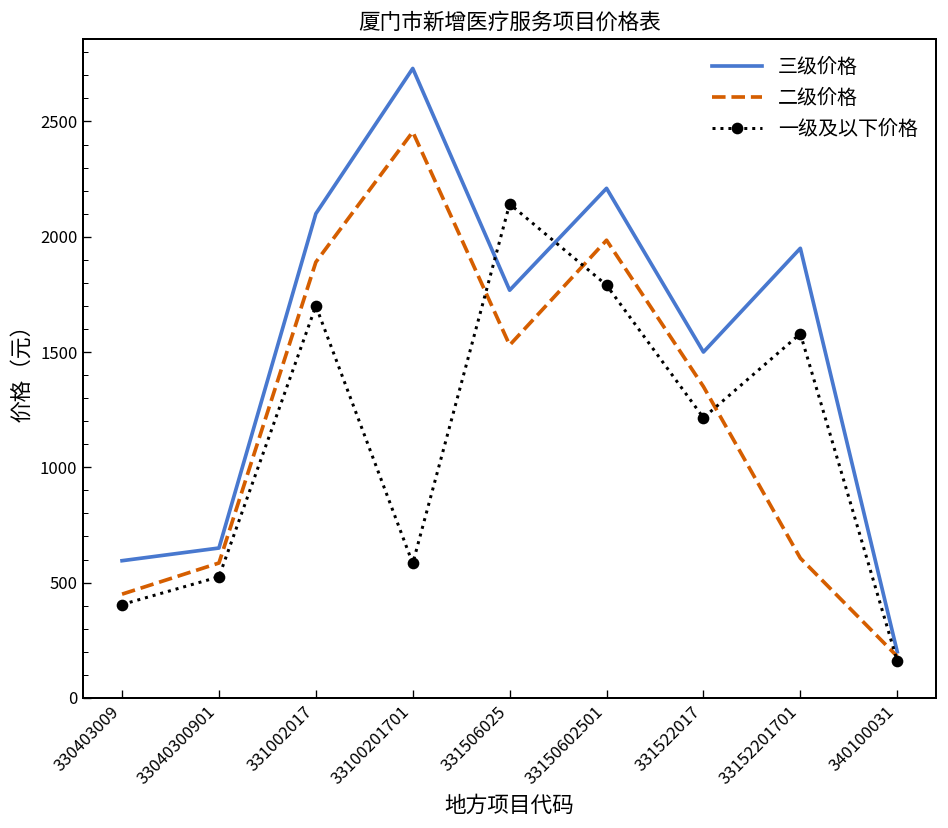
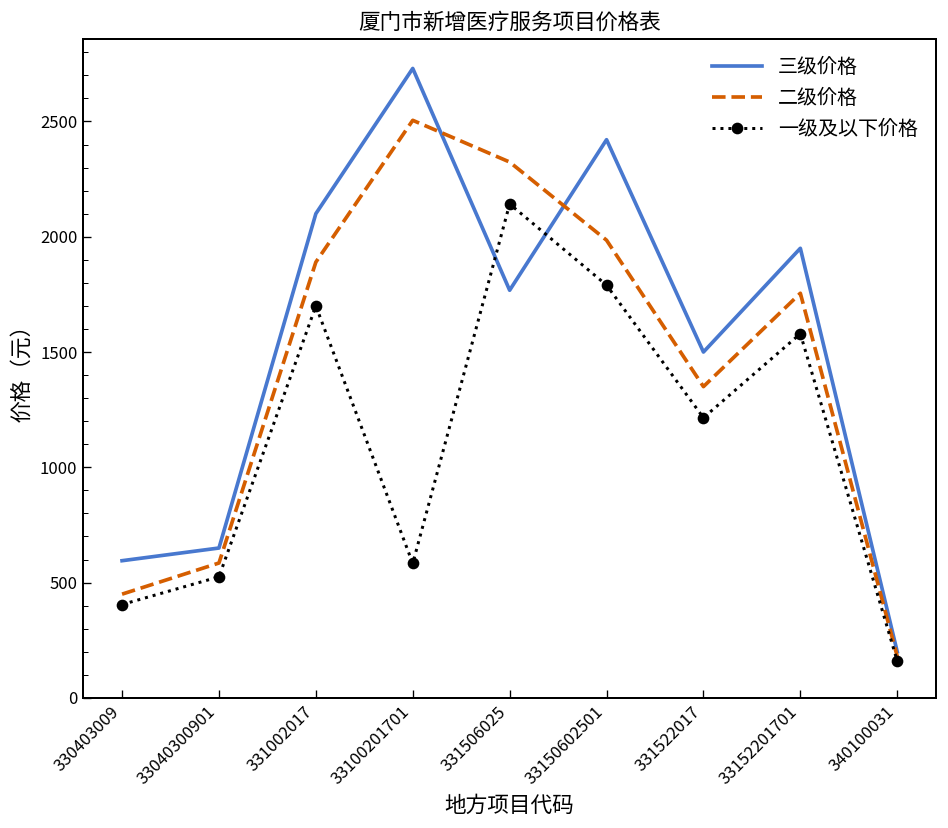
二级价格, 33100201701: 2460 -> 2510
二级价格, 331506025: 1530 -> 2320
三级价格, 33150602501: 2210 -> 2420
二级价格, 33152201701: 610 -> 1760
